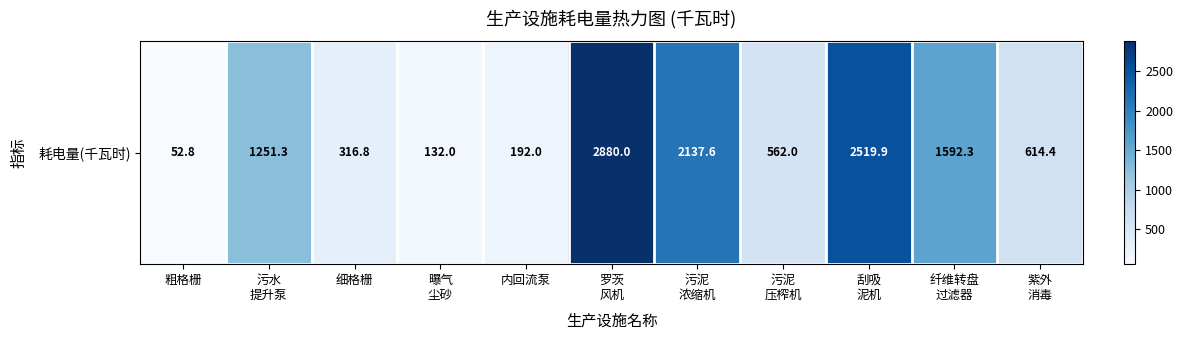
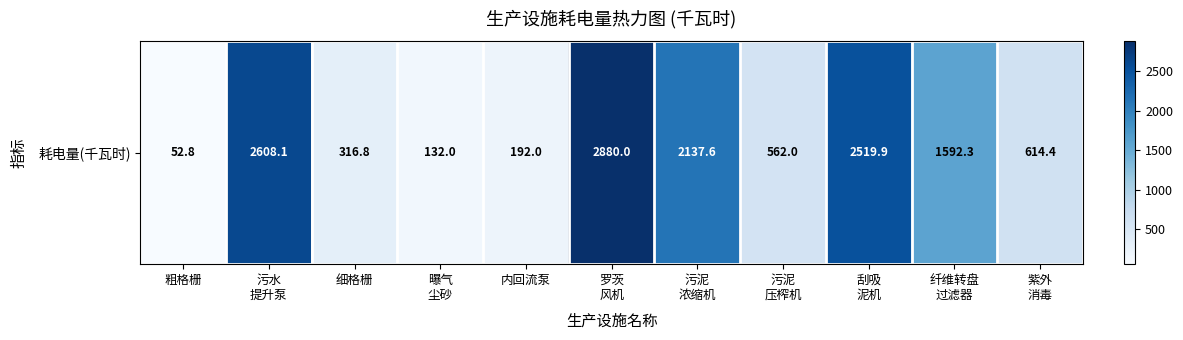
耗电量(千瓦时), 污水 提升泵: 1251.3 -> 2608.1
